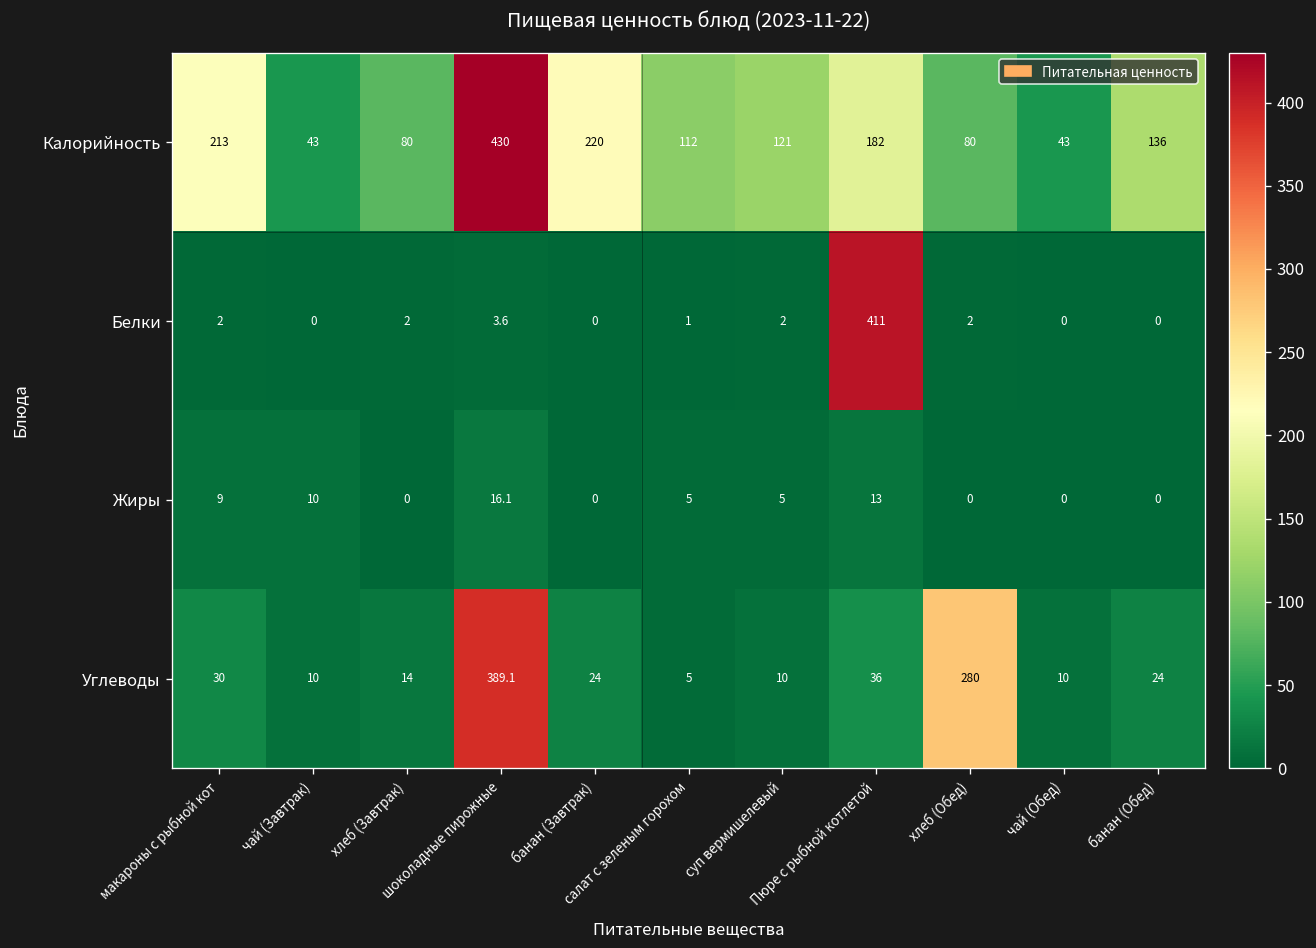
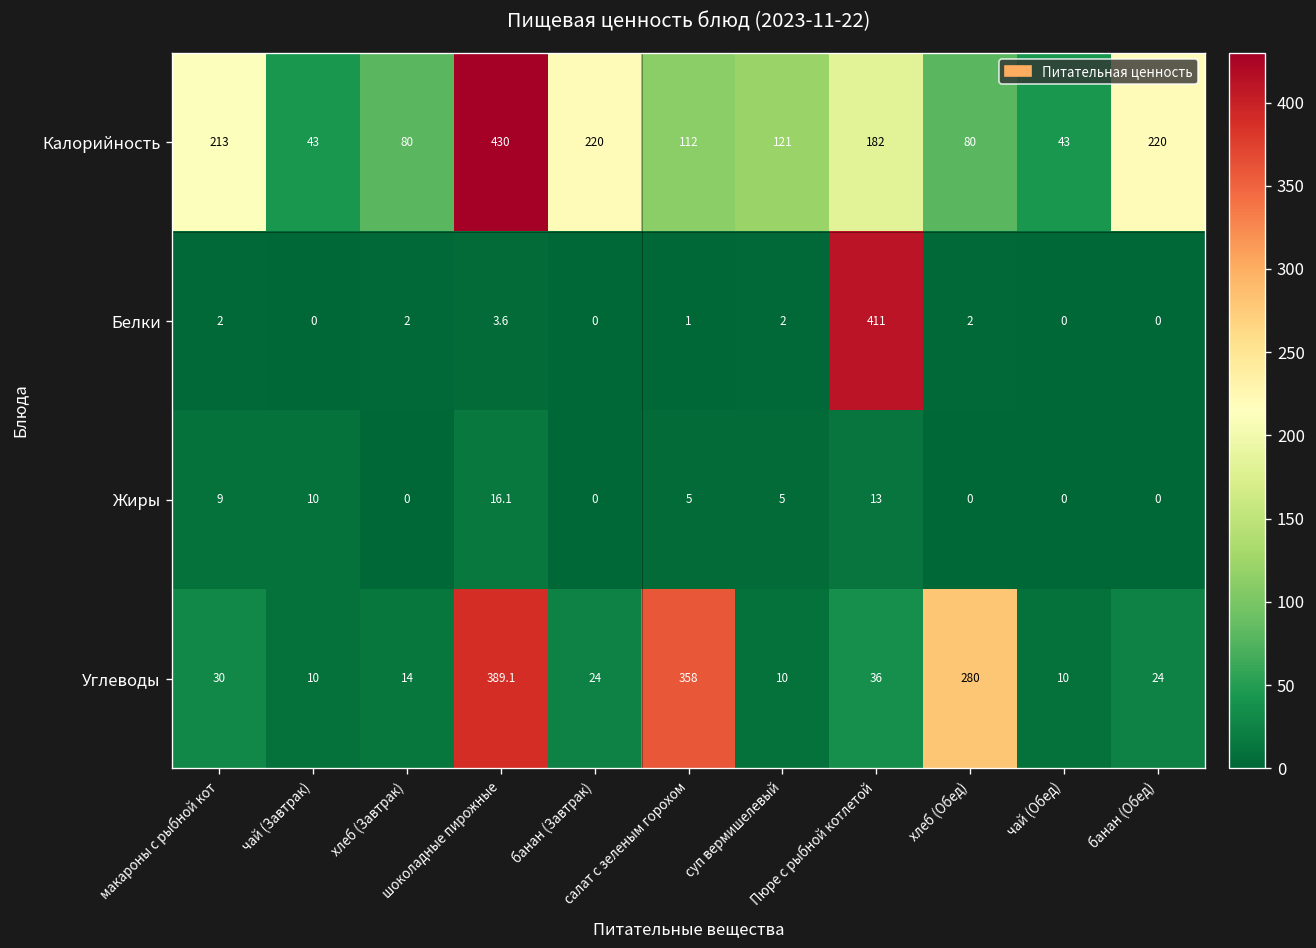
Калорийность, банан (Обед): 136 -> 220
Углеводы, салат с зеленым горохом: 5 -> 358
